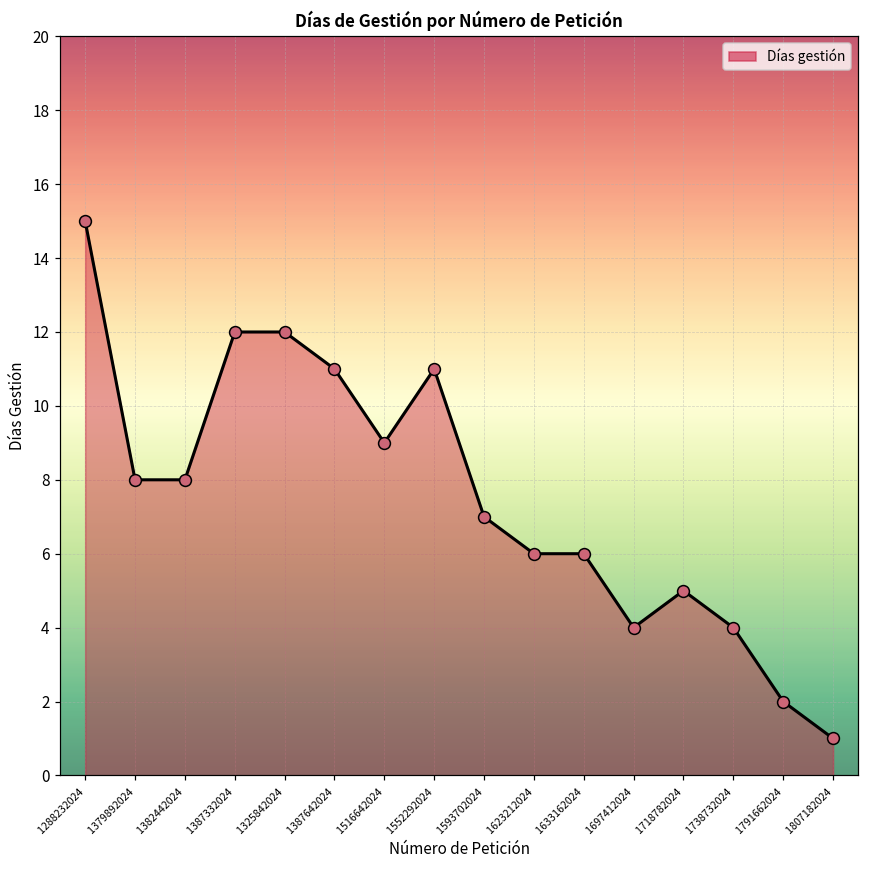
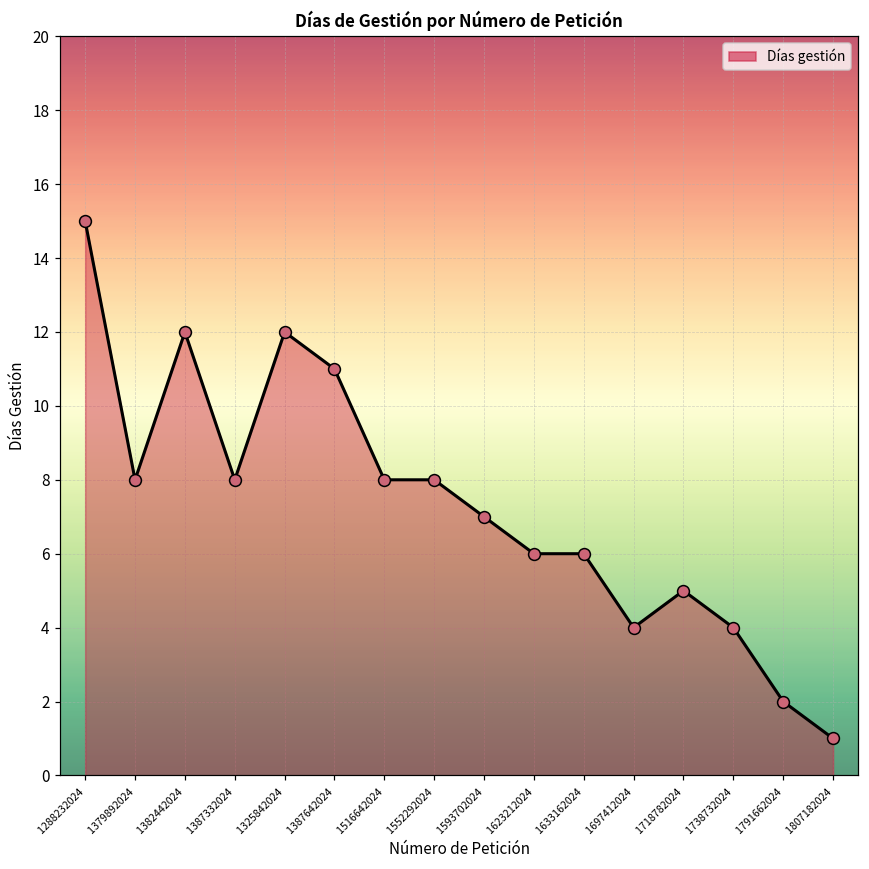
1382442024: 8 -> 12
1387332024: 12 -> 8
1516642024: 9 -> 8
1552292024: 11 -> 8
